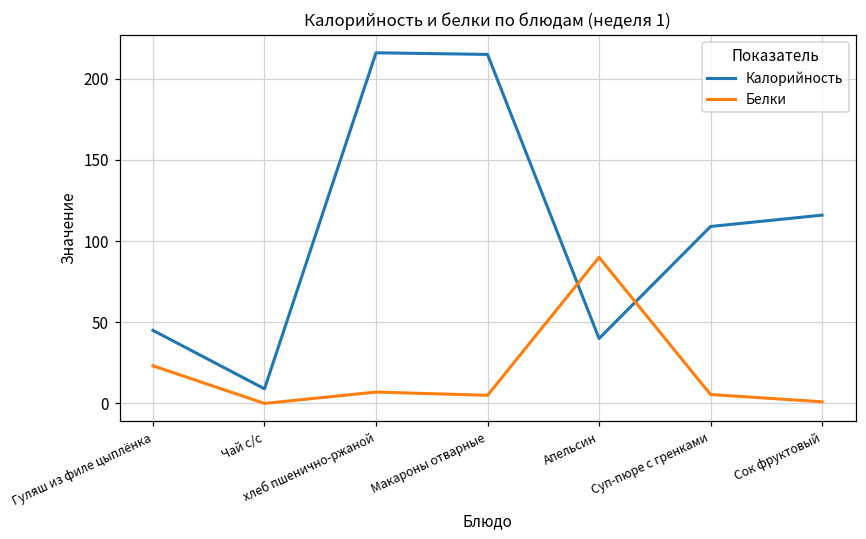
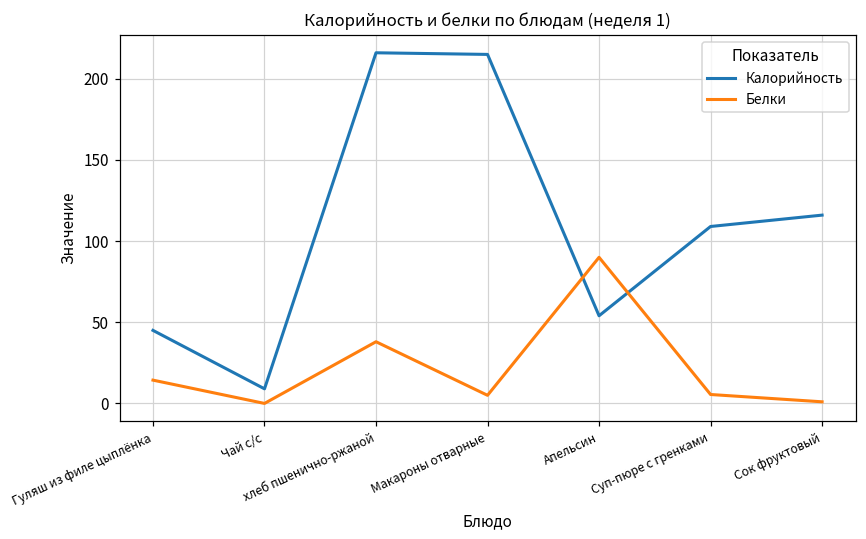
Белки, Гуляш из филе цыплёнка: 23 -> 14
Белки, хлеб пшенично-ржаной: 7 -> 38
Калорийность, Апельсин: 40 -> 54
